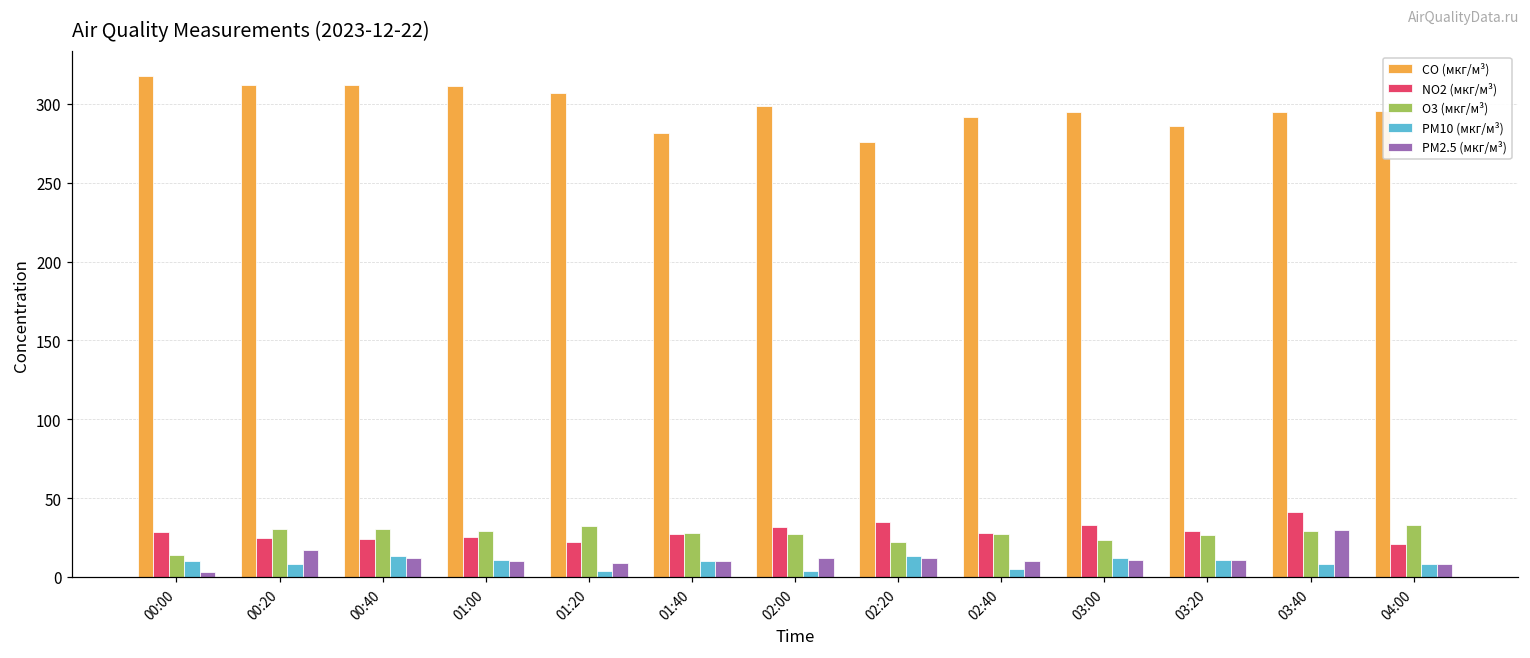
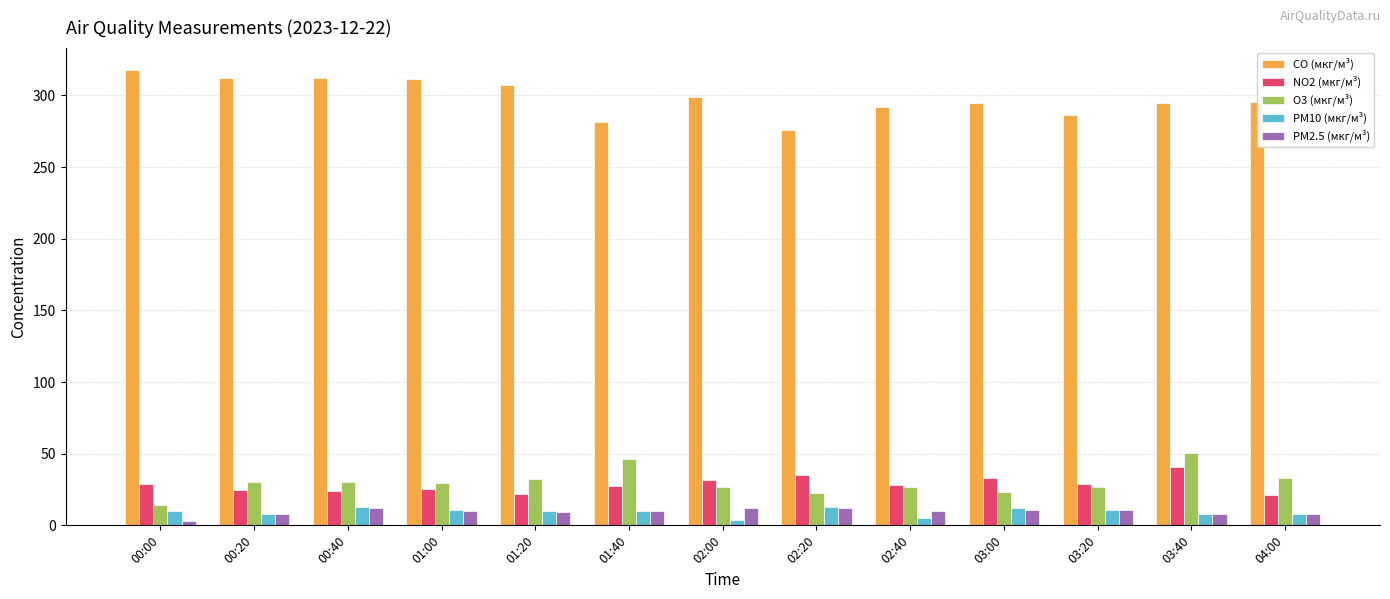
PM2.5 (мкг/м³), 00:20: 17 -> 8
PM10 (мкг/м³), 01:20: 4 -> 10
O3 (мкг/м³), 01:40: 28 -> 46
O3 (мкг/м³), 03:40: 29 -> 50
PM2.5 (мкг/м³), 03:40: 30 -> 8
